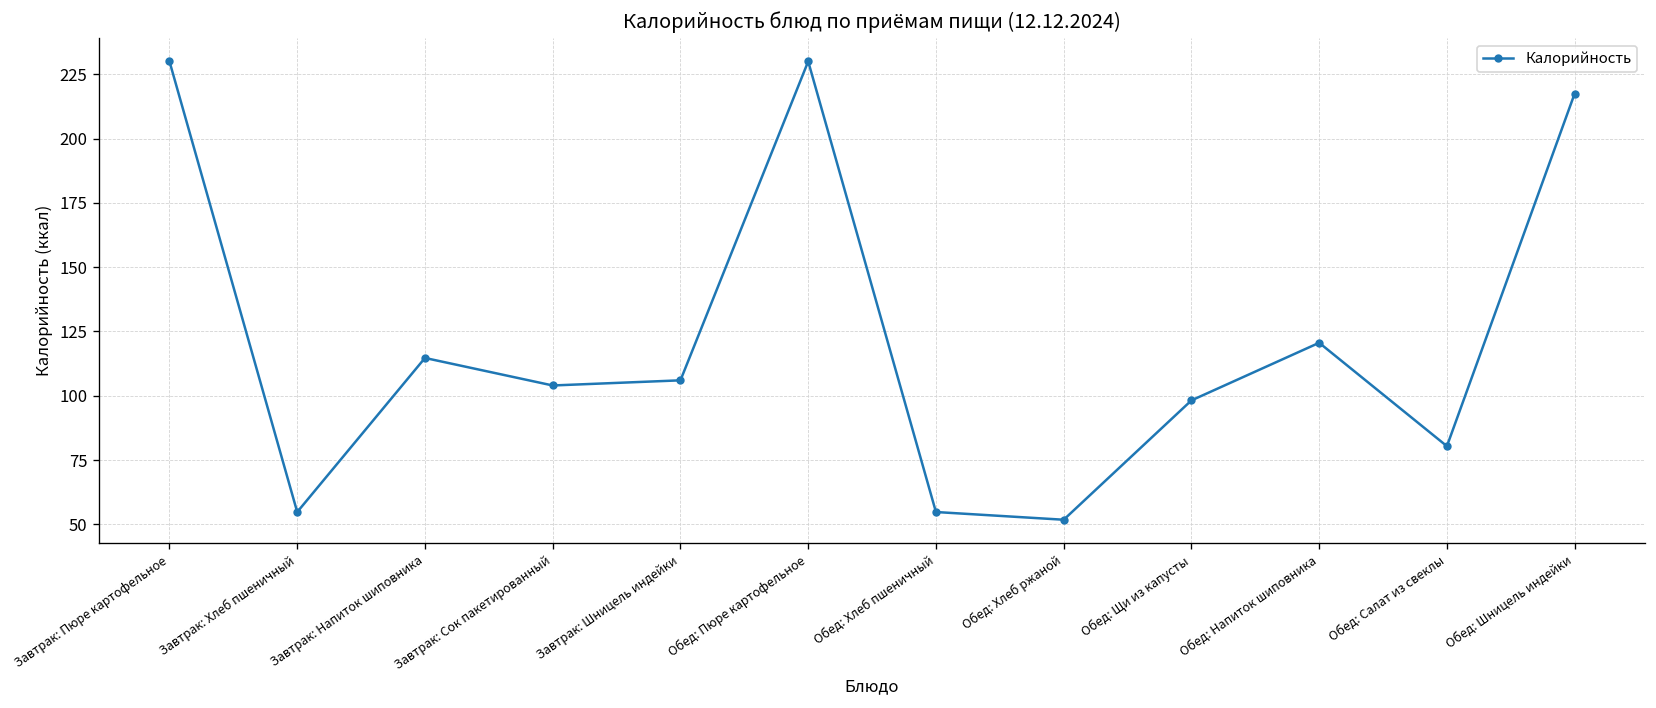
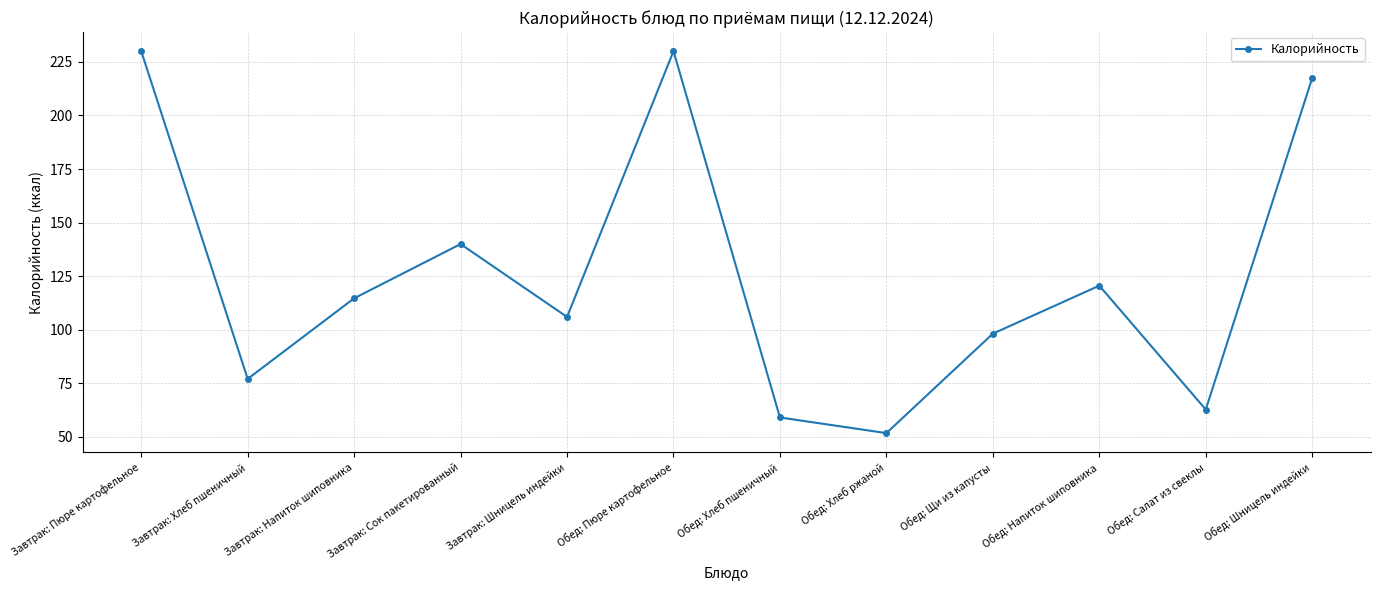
Завтрак: Хлеб пшеничный: 55 -> 77
Завтрак: Сок пакетированный: 104 -> 140
Обед: Хлеб пшеничный: 55 -> 59
Обед: Салат из свеклы: 80 -> 63
